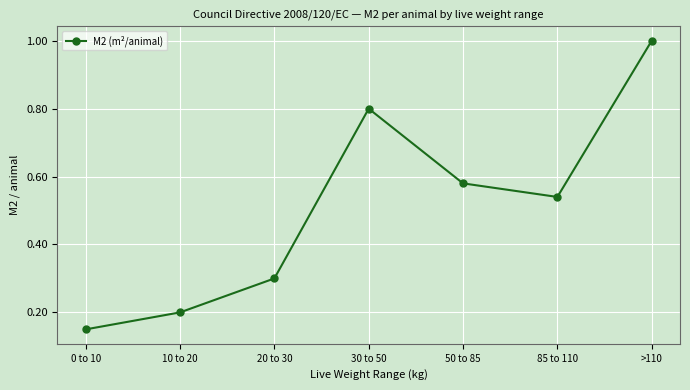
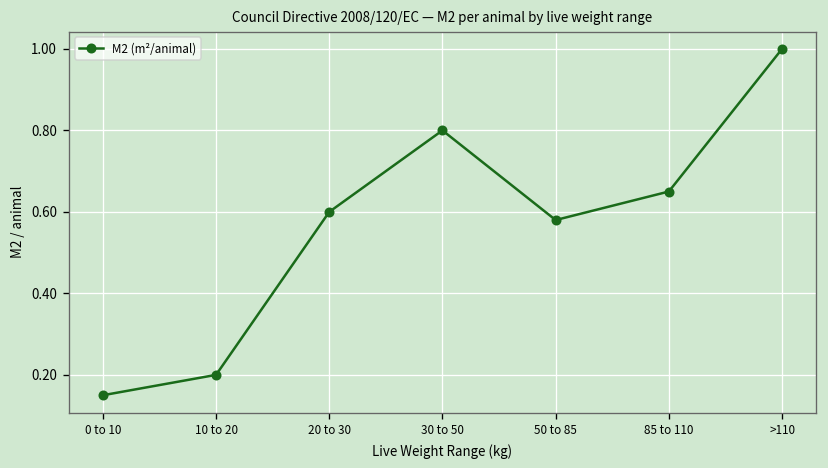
20 to 30: 0.3 -> 0.6
85 to 110: 0.54 -> 0.65
